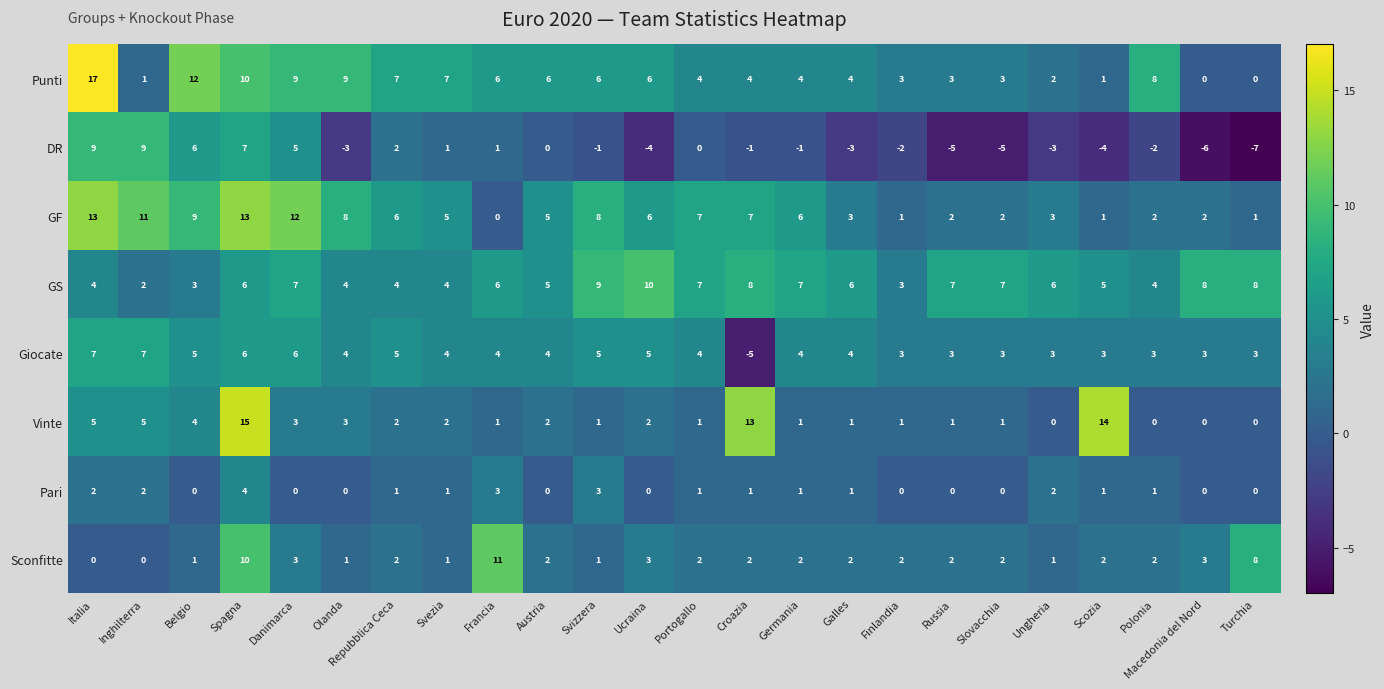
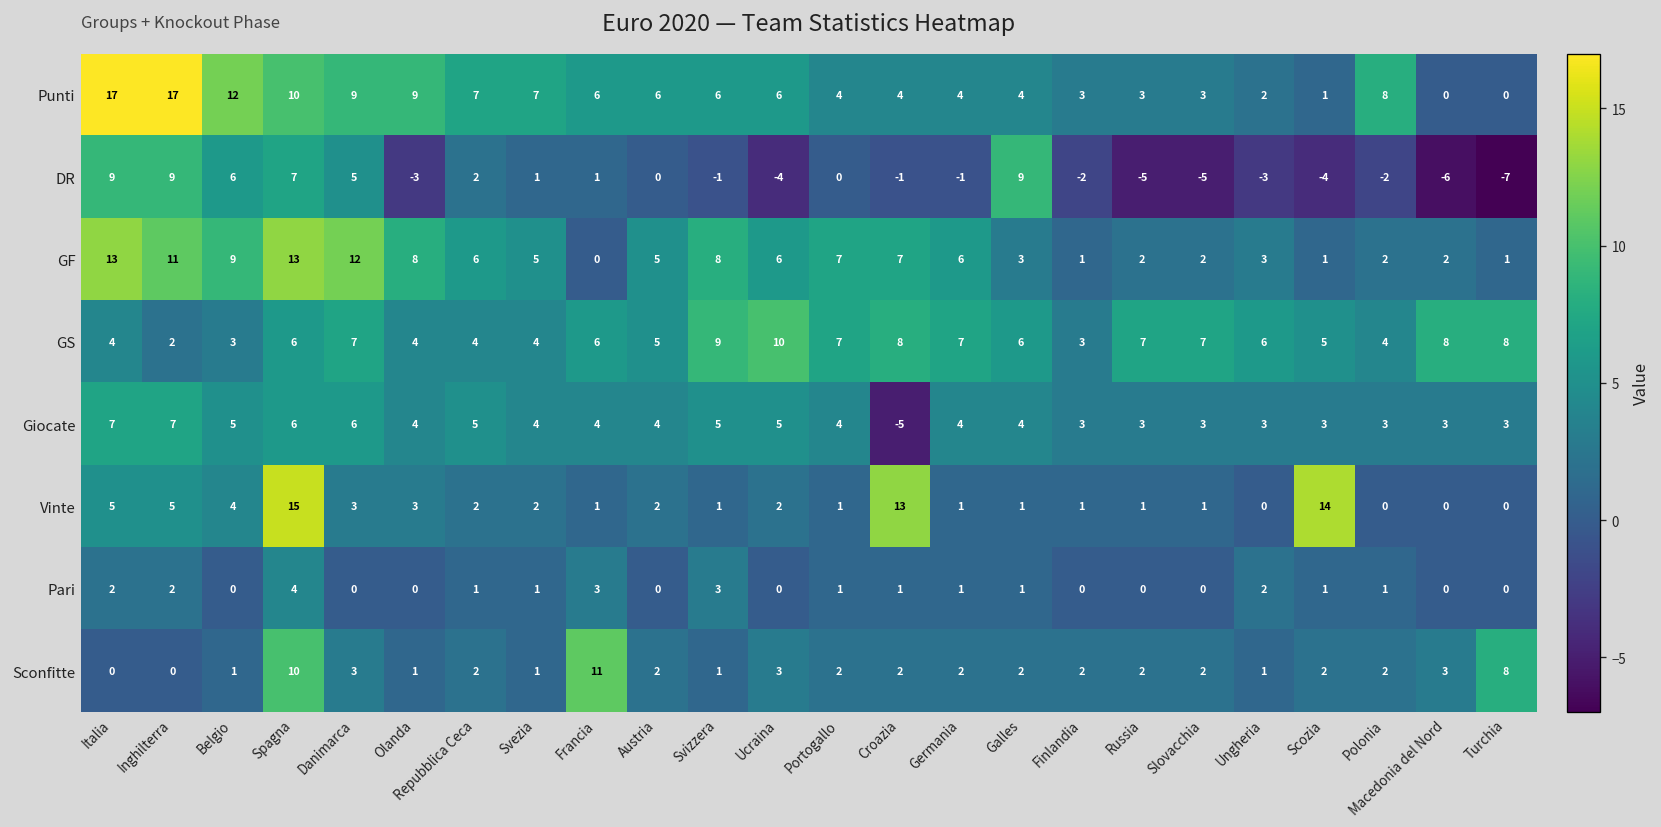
Punti, Inghilterra: 1 -> 17
DR, Galles: -3 -> 9
